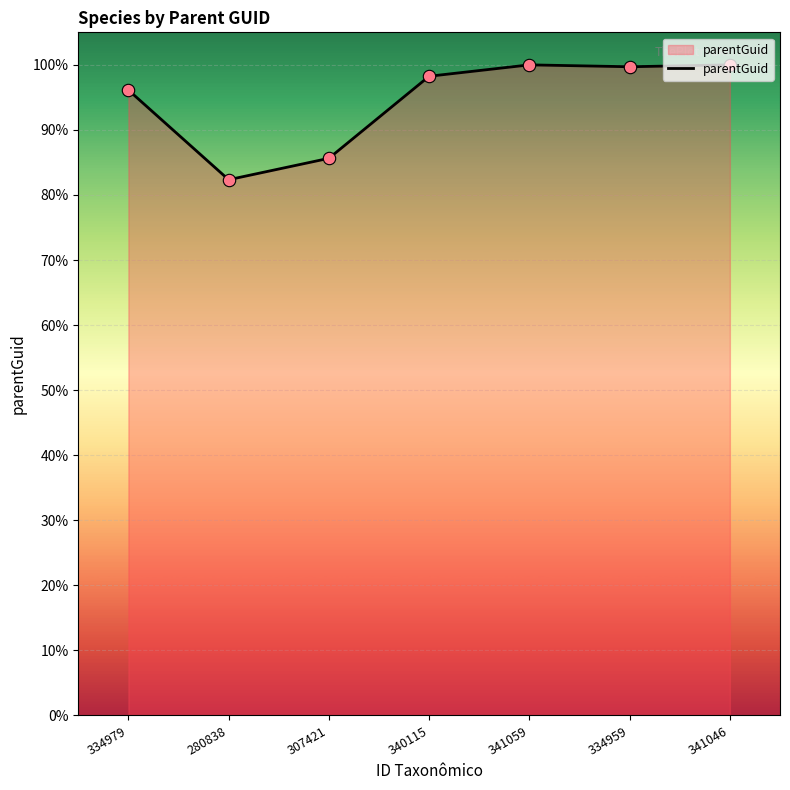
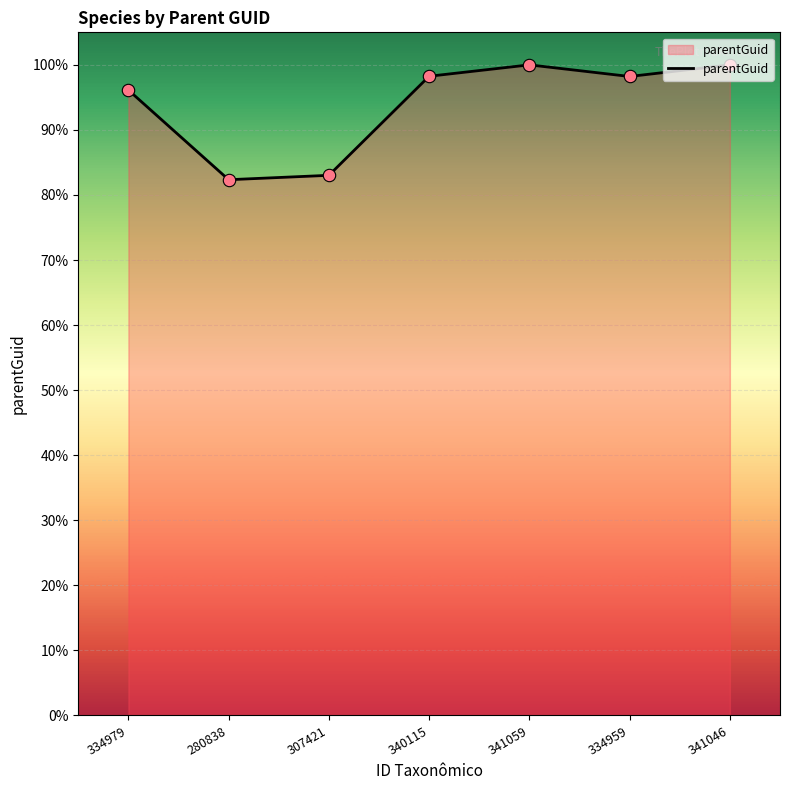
307421: 86% -> 83%
334959: 100% -> 98%
